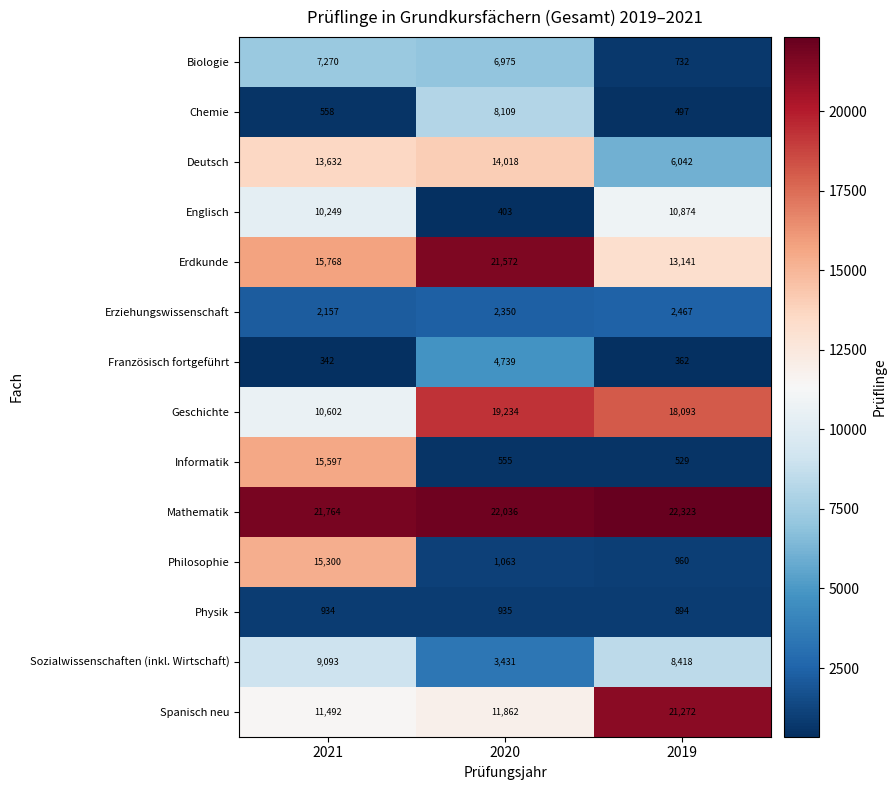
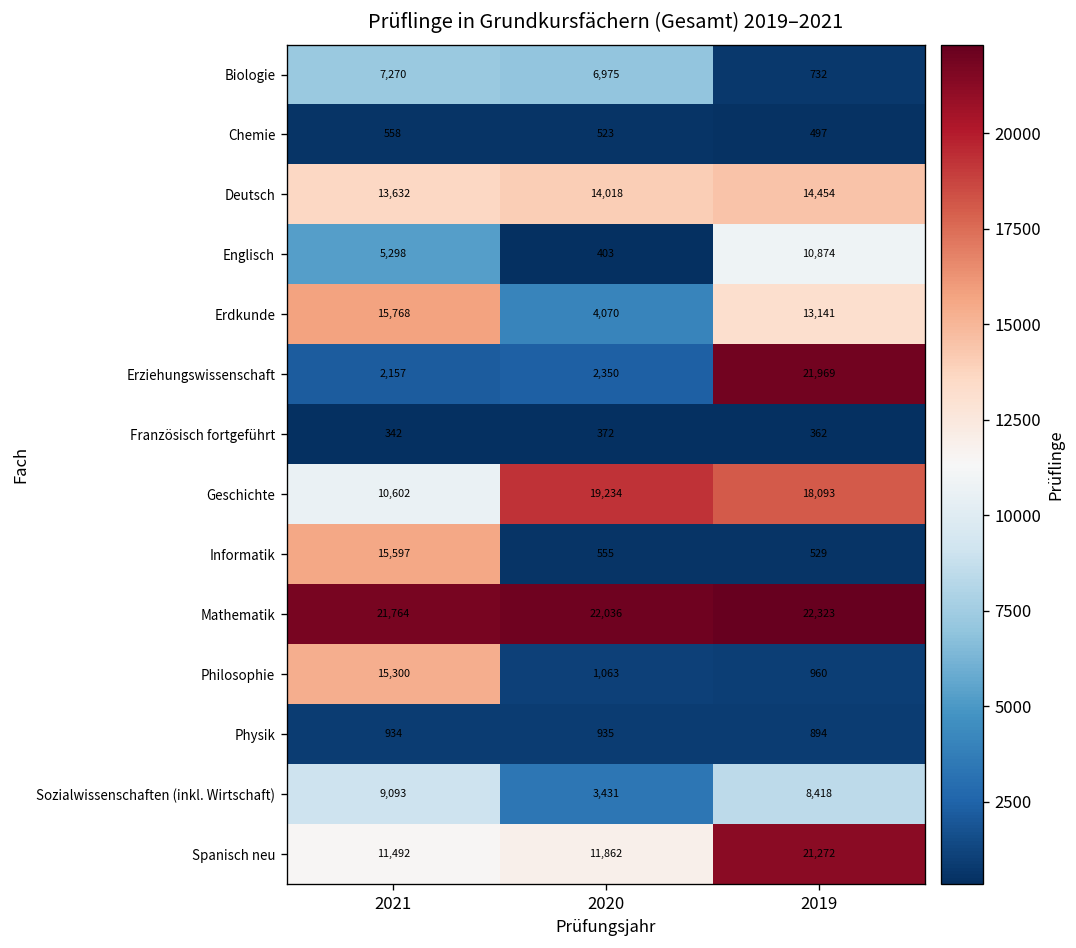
Chemie, 2020: 8,109 -> 523
Deutsch, 2019: 6,042 -> 14,454
Englisch, 2021: 10,249 -> 5,298
Erdkunde, 2020: 21,572 -> 4,070
Erziehungswissenschaft, 2019: 2,467 -> 21,969
Französisch fortgeführt, 2020: 4,739 -> 372
